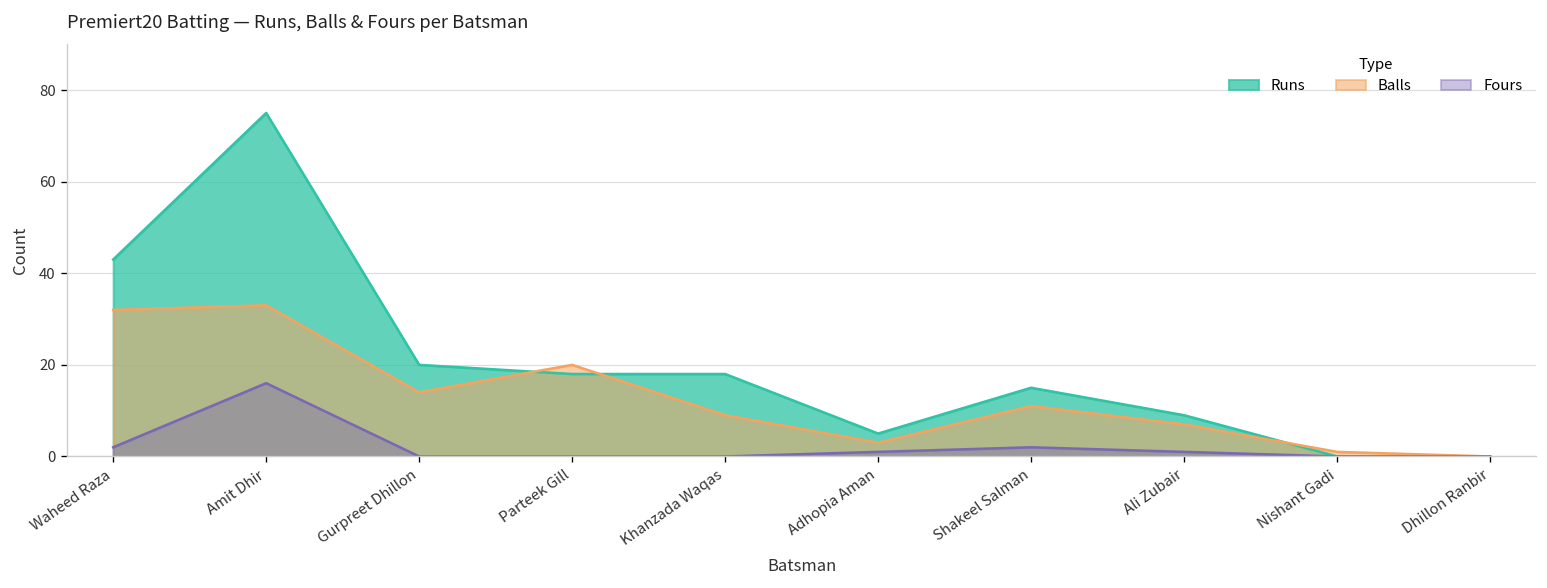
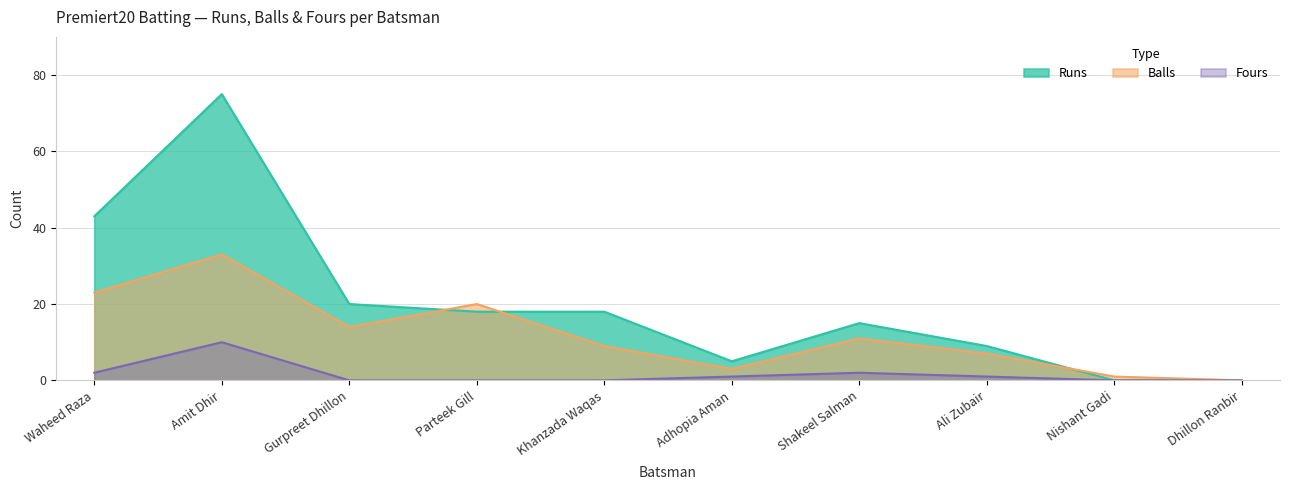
Balls, Waheed Raza: 32 -> 23
Fours, Amit Dhir: 16 -> 10
